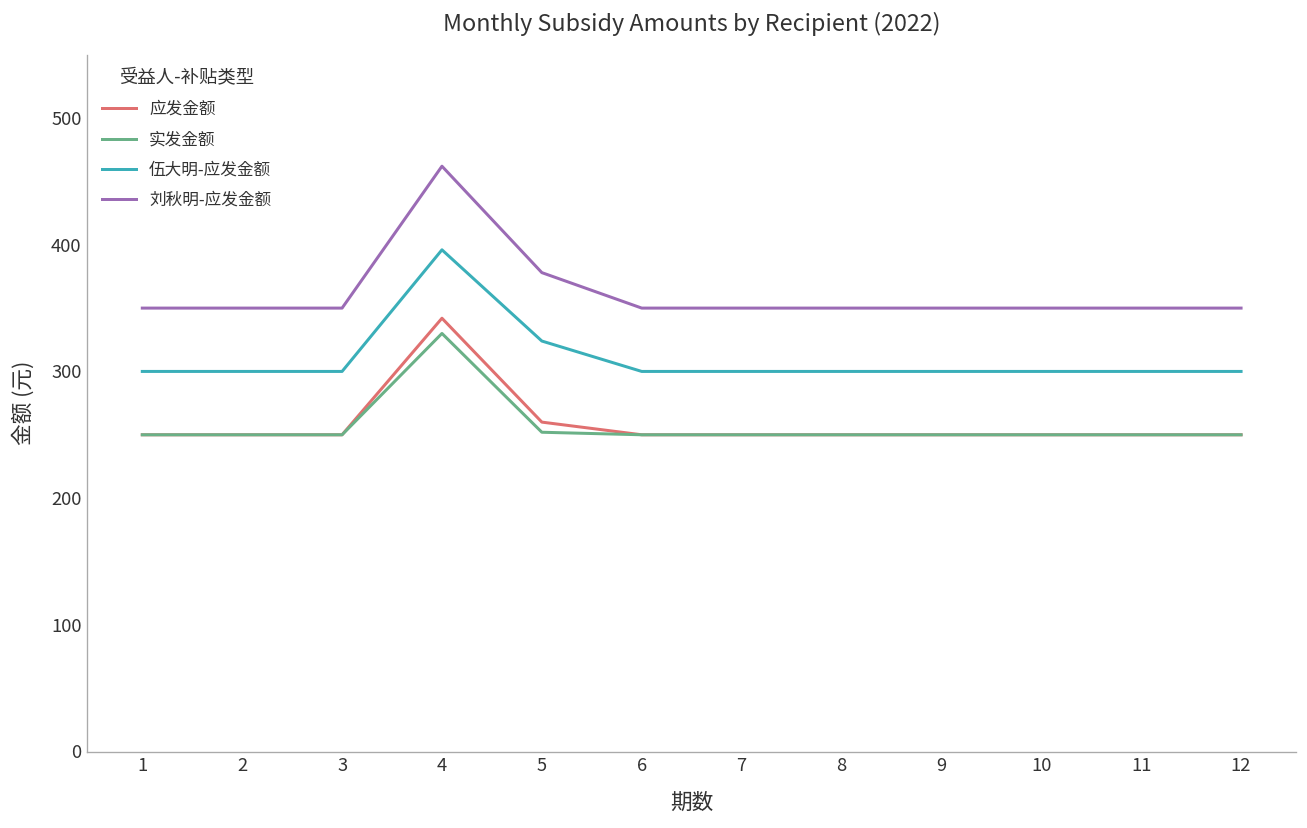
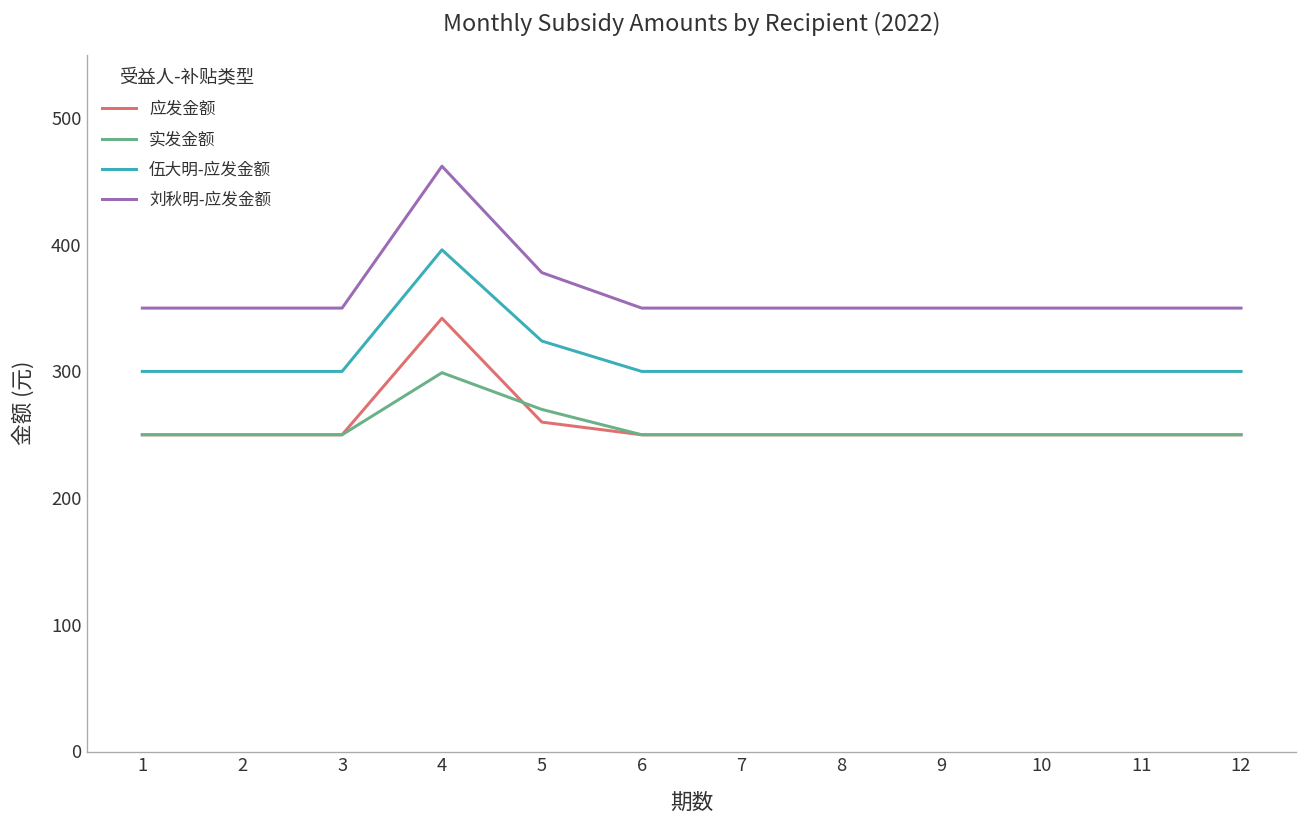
实发金额, 4: 330 -> 299
实发金额, 5: 252 -> 270
